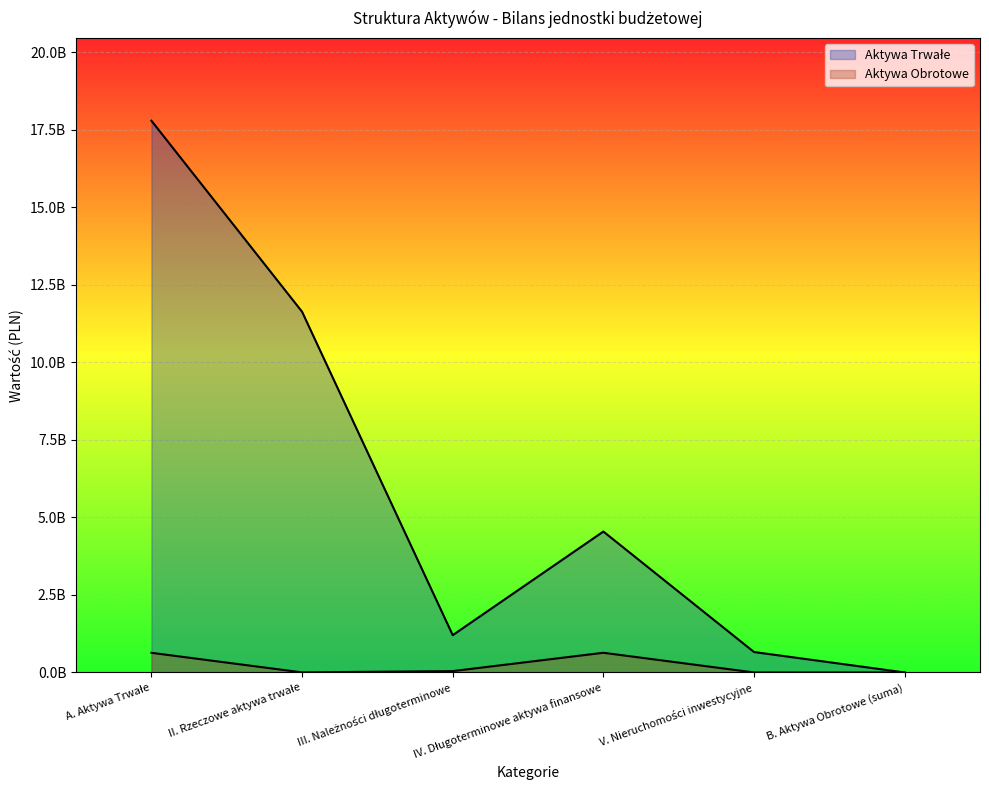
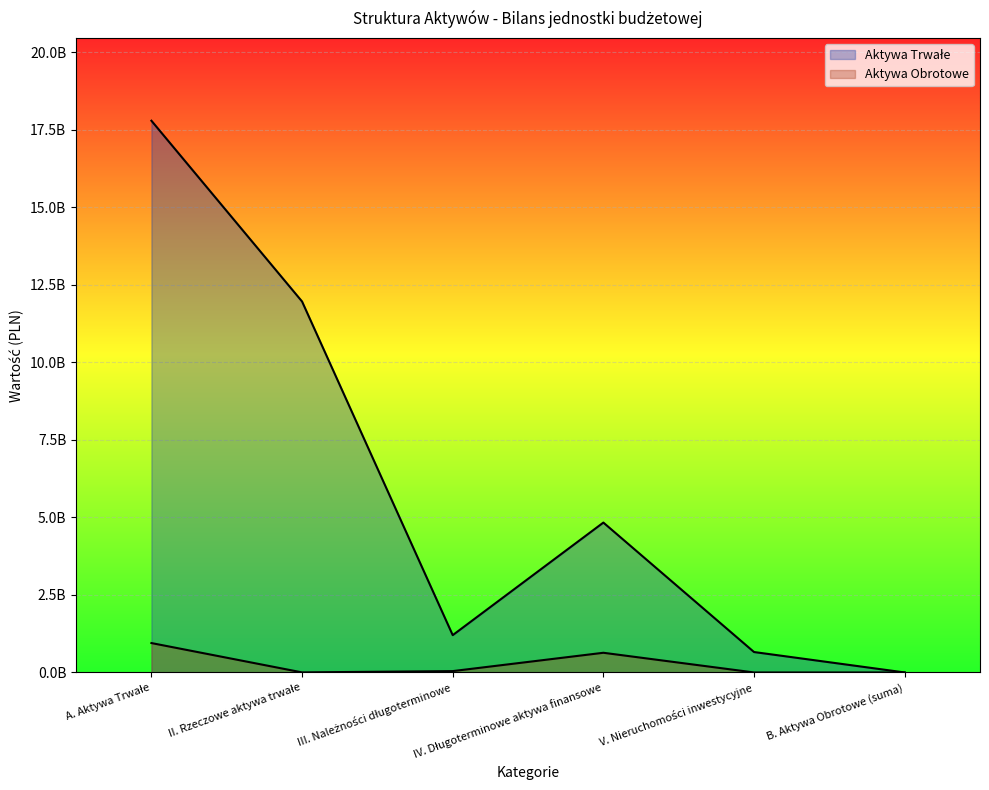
Aktywa Obrotowe, A. Aktywa Trwałe: 600000000 -> 900000000
Aktywa Trwałe, II. Rzeczowe aktywa trwałe: 11600000000 -> 12000000000
Aktywa Trwałe, IV. Długoterminowe aktywa finansowe: 4500000000 -> 4800000000
